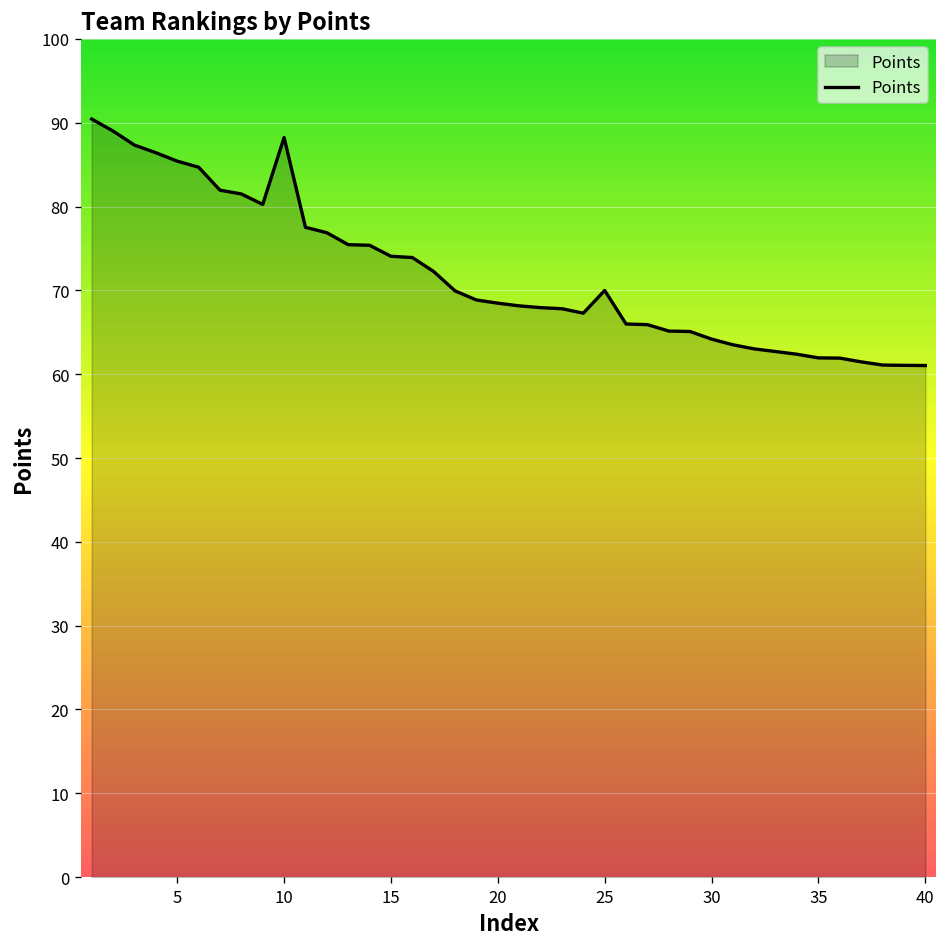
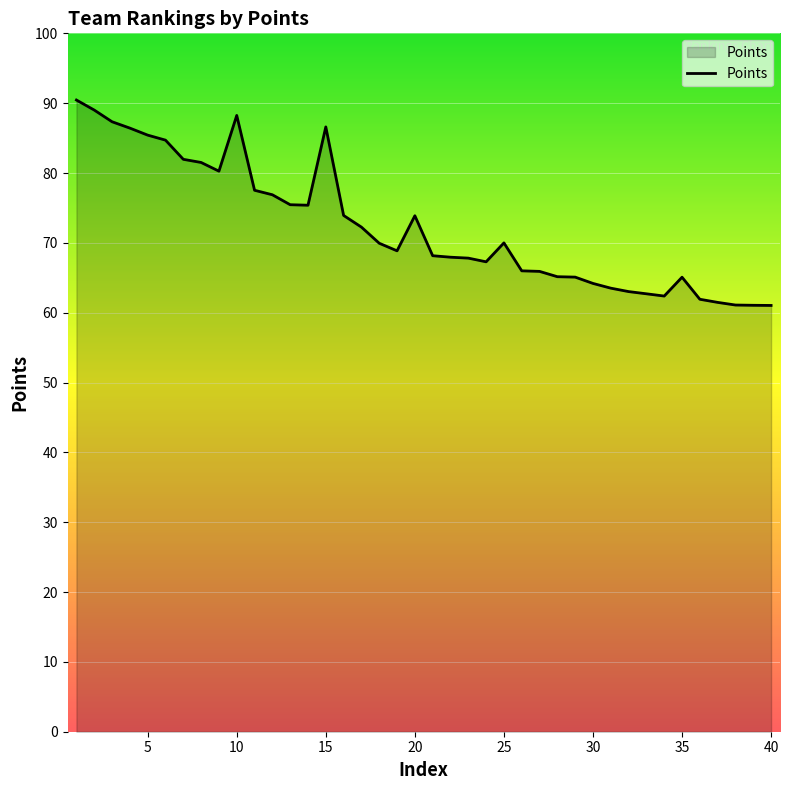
15: 74 -> 87
20: 68 -> 74
35: 62 -> 65
